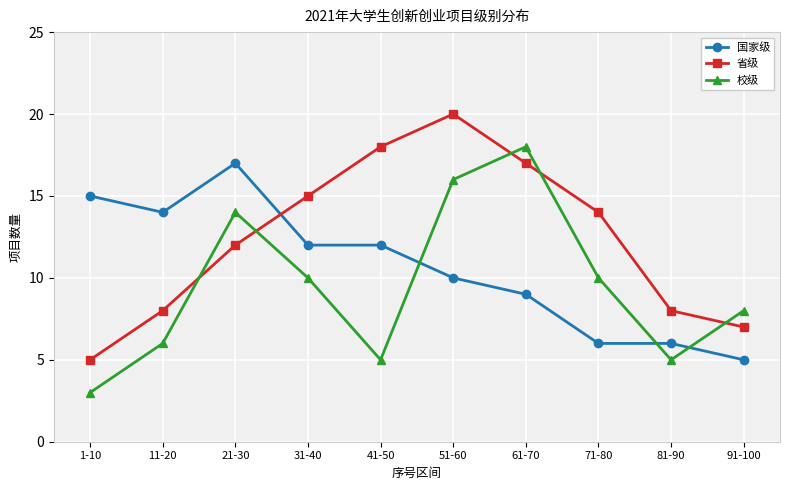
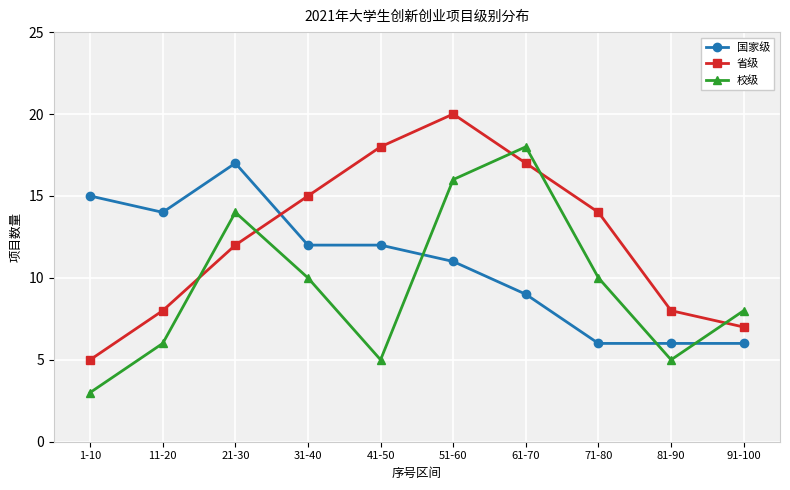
国家级, 51-60: 10 -> 11
国家级, 91-100: 5 -> 6
